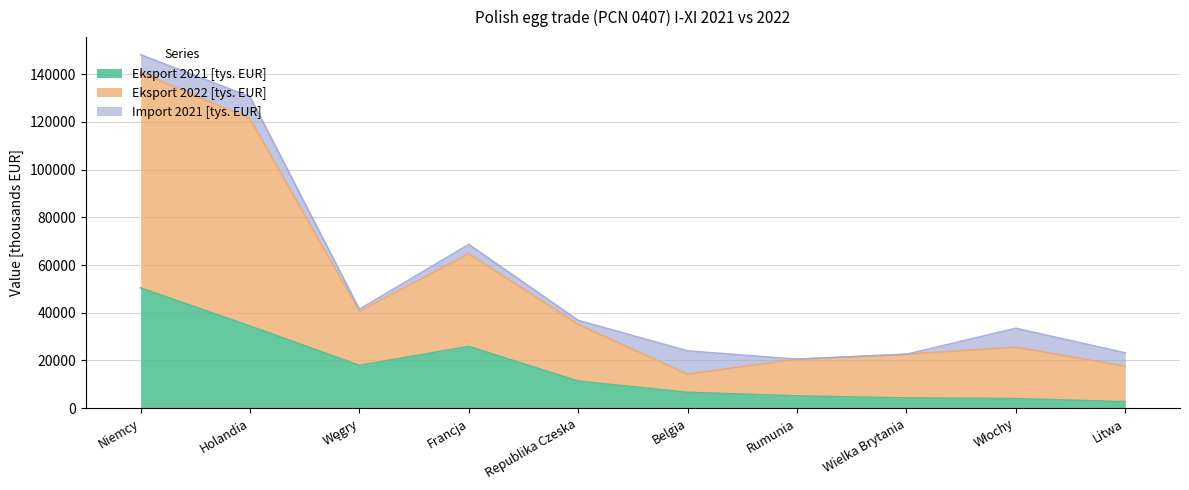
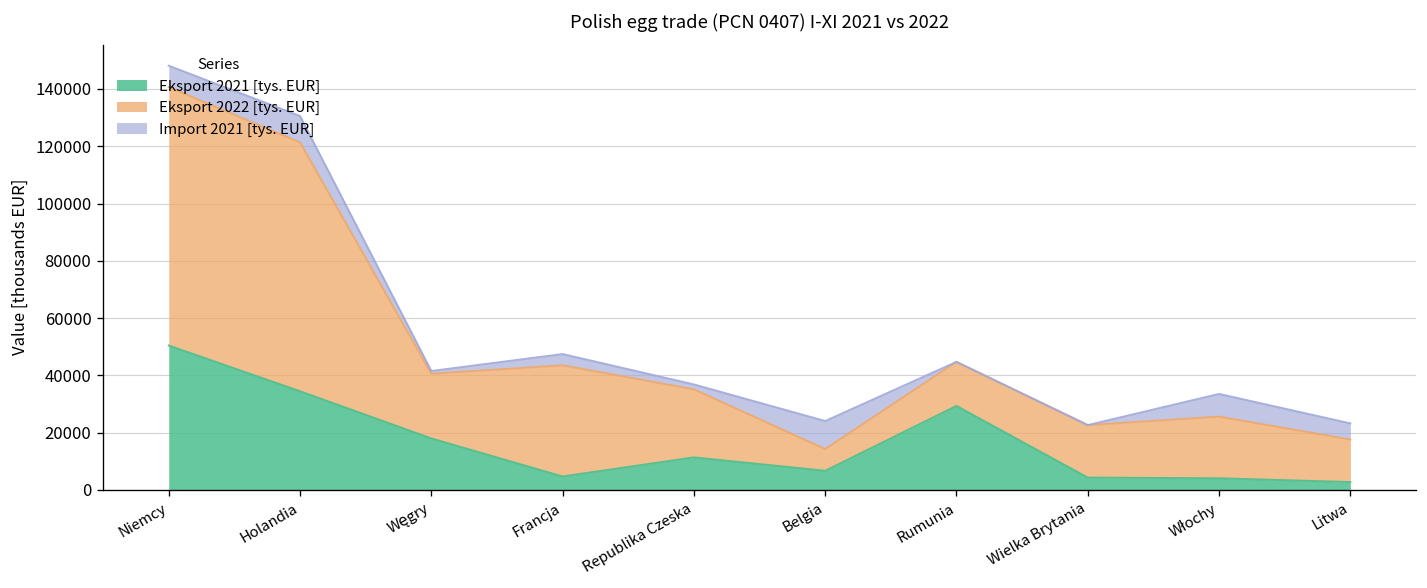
Eksport 2021 [tys. EUR], Francja: 26000 -> 5000
Eksport 2021 [tys. EUR], Rumunia: 5000 -> 29000
